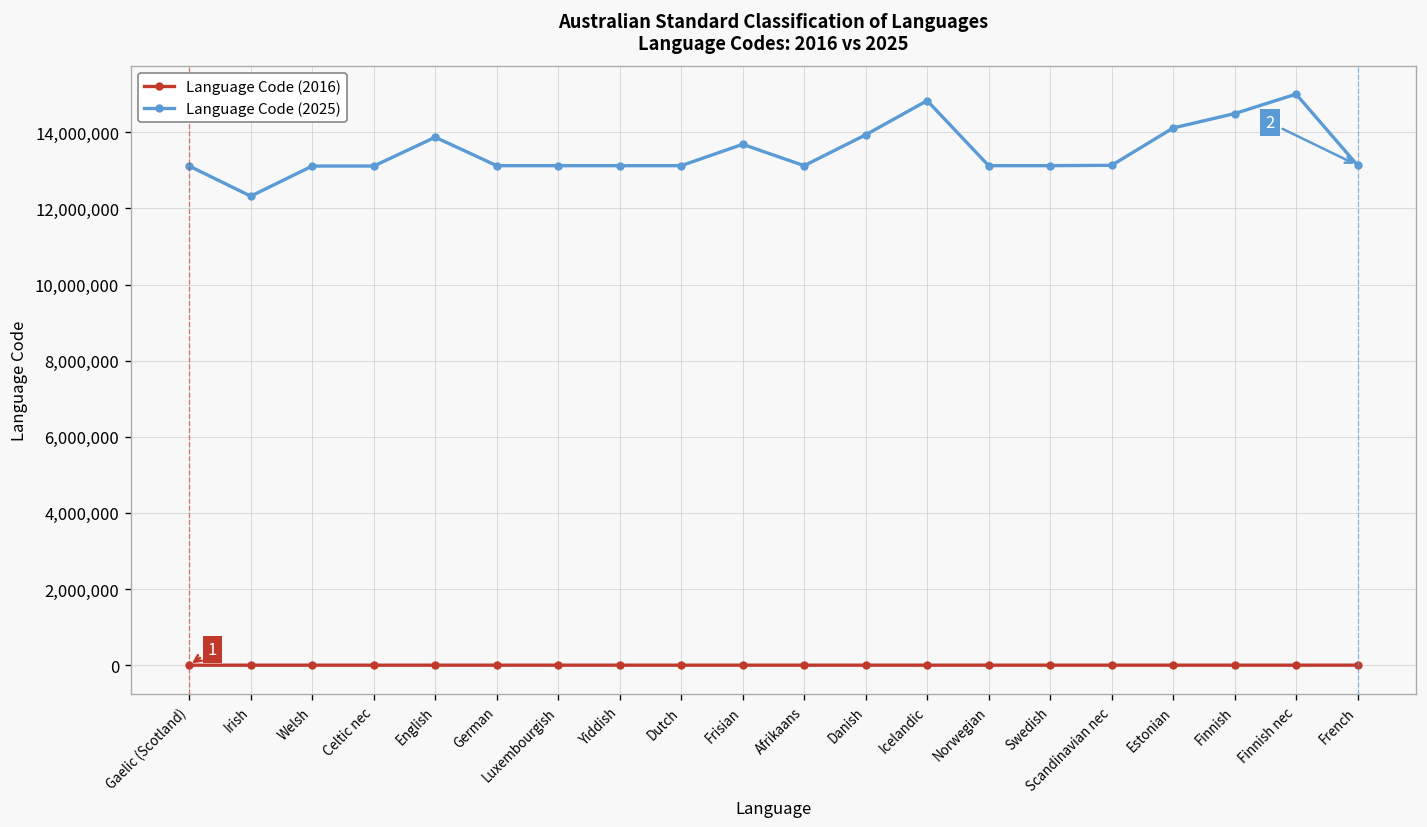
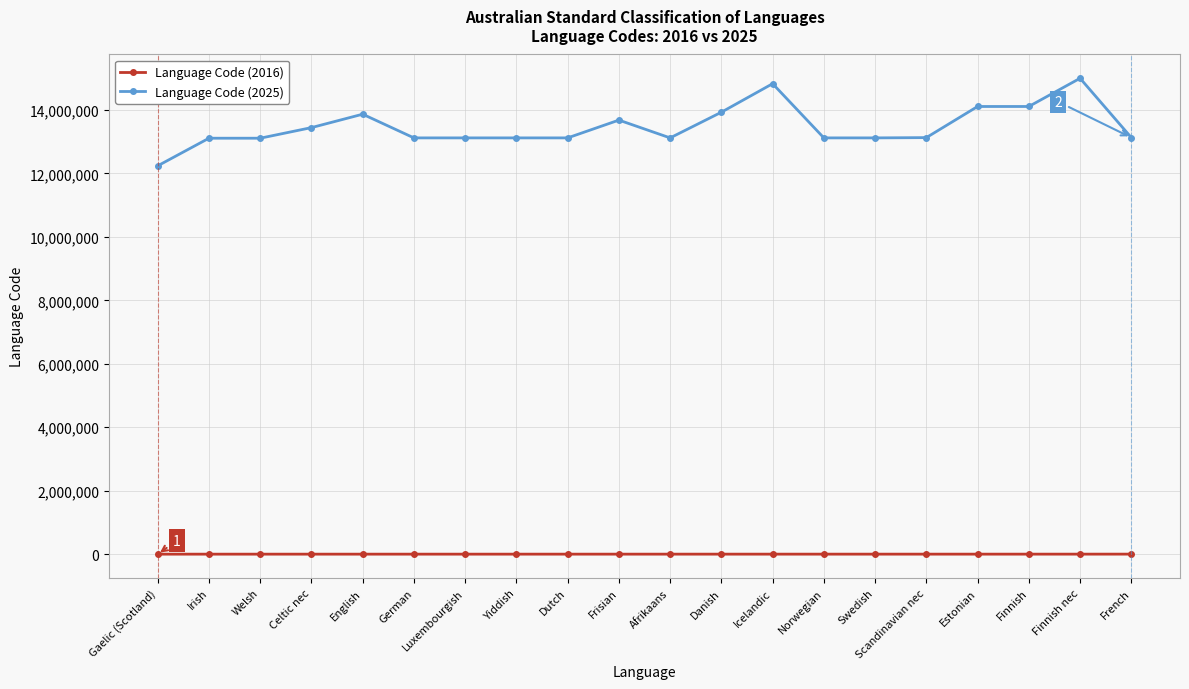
Language Code (2025), Gaelic (Scotland): 13,100,000 -> 12,200,000
Language Code (2025), Irish: 12,300,000 -> 13,100,000
Language Code (2025), Celtic nec: 13,100,000 -> 13,400,000
Language Code (2025), Finnish: 14,500,000 -> 14,100,000
